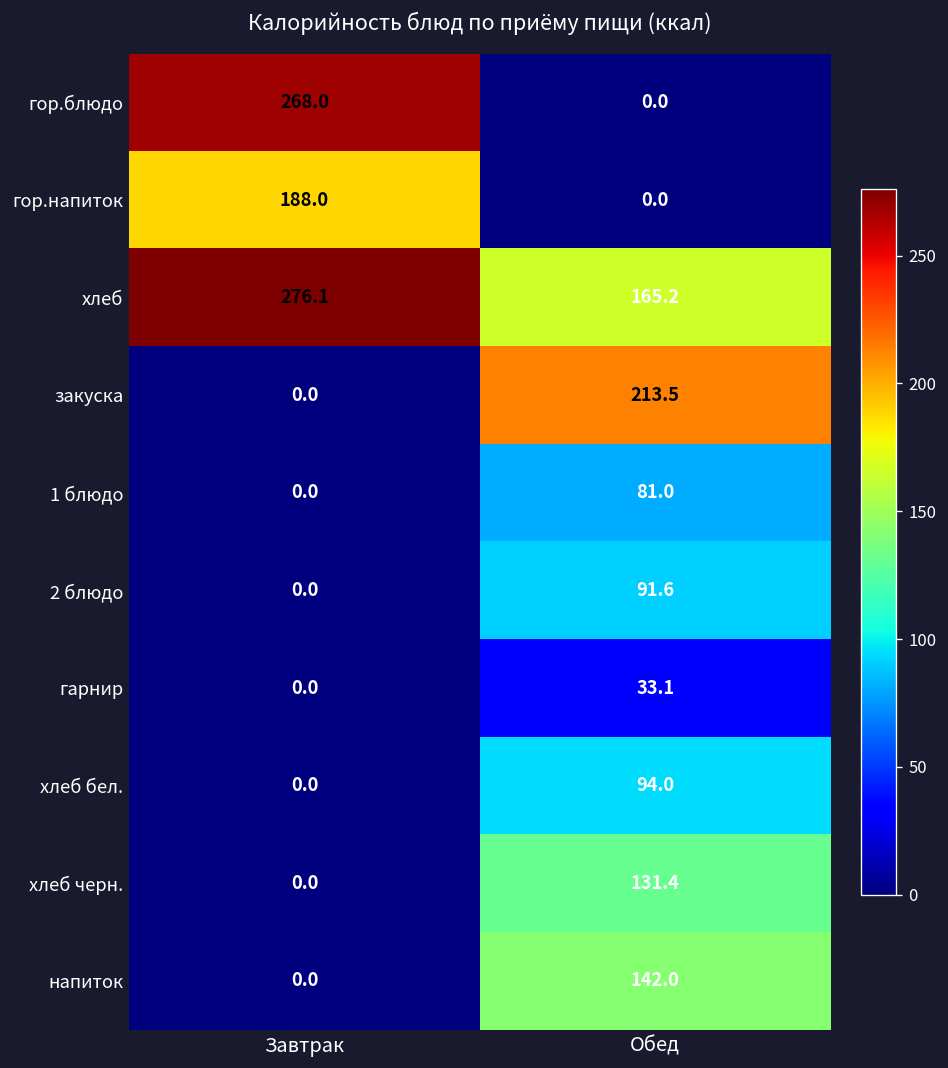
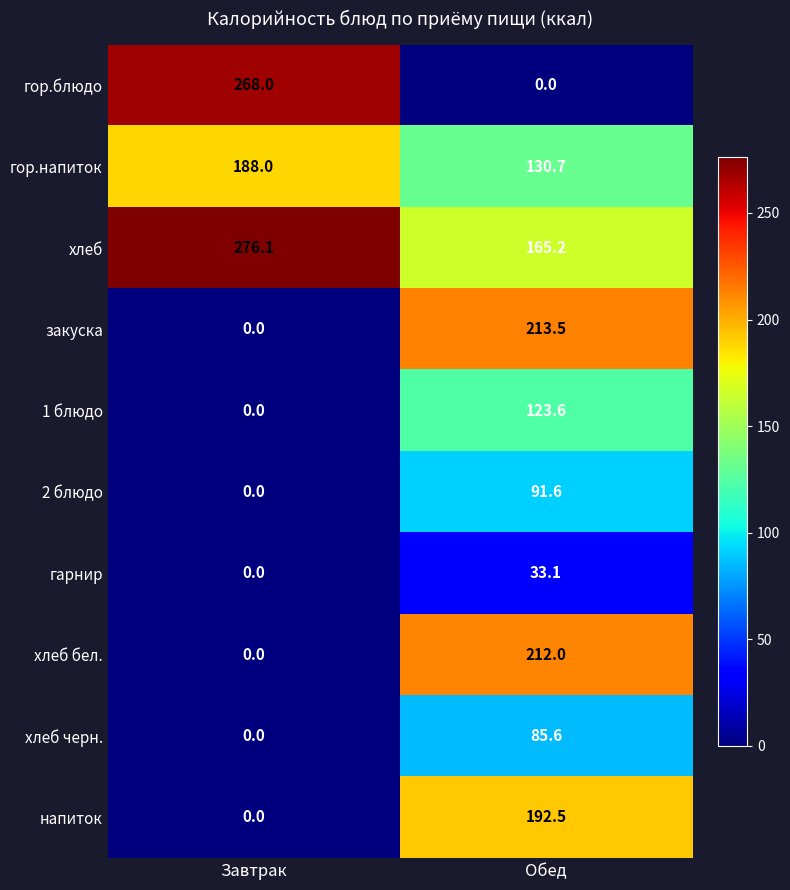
гор.напиток, Обед: 0.0 -> 130.7
1 блюдо, Обед: 81.0 -> 123.6
хлеб бел., Обед: 94.0 -> 212.0
хлеб черн., Обед: 131.4 -> 85.6
напиток, Обед: 142.0 -> 192.5
